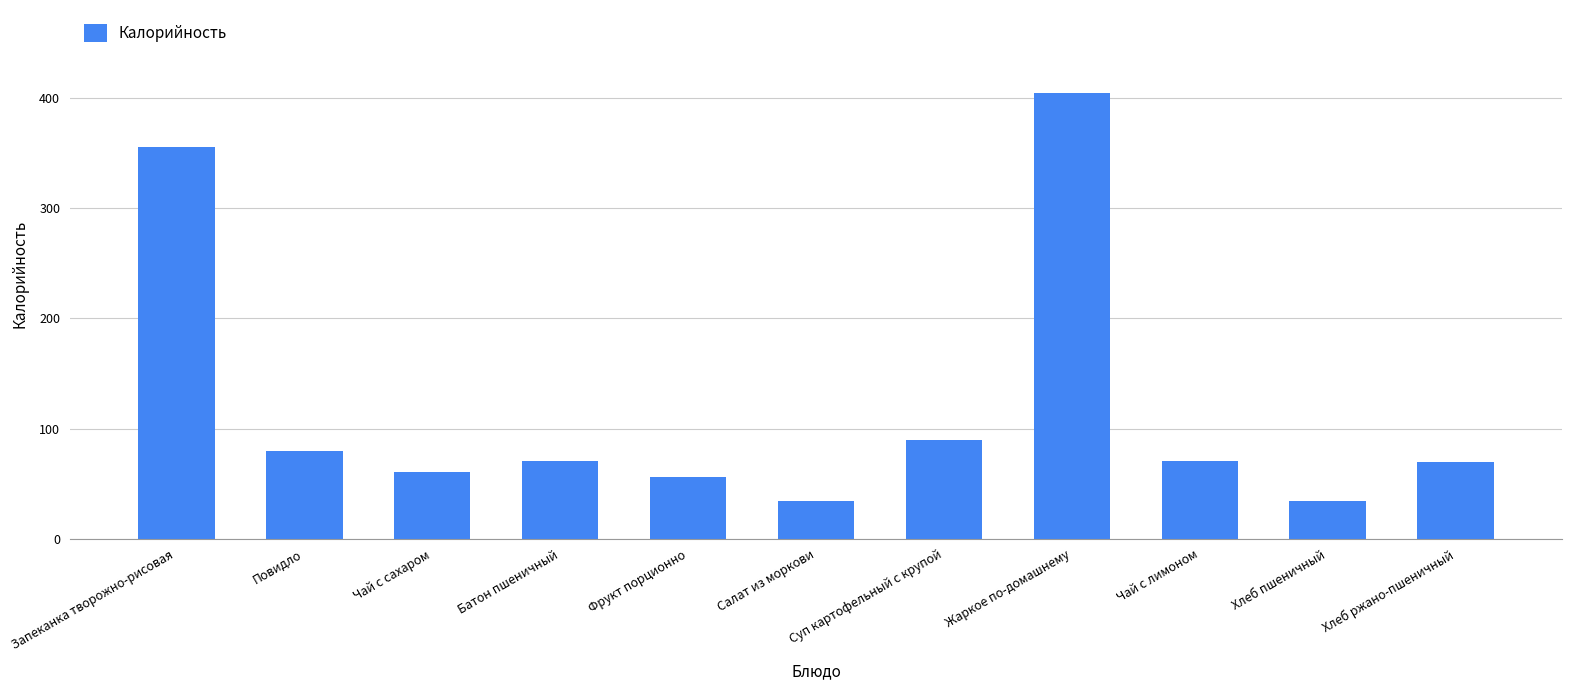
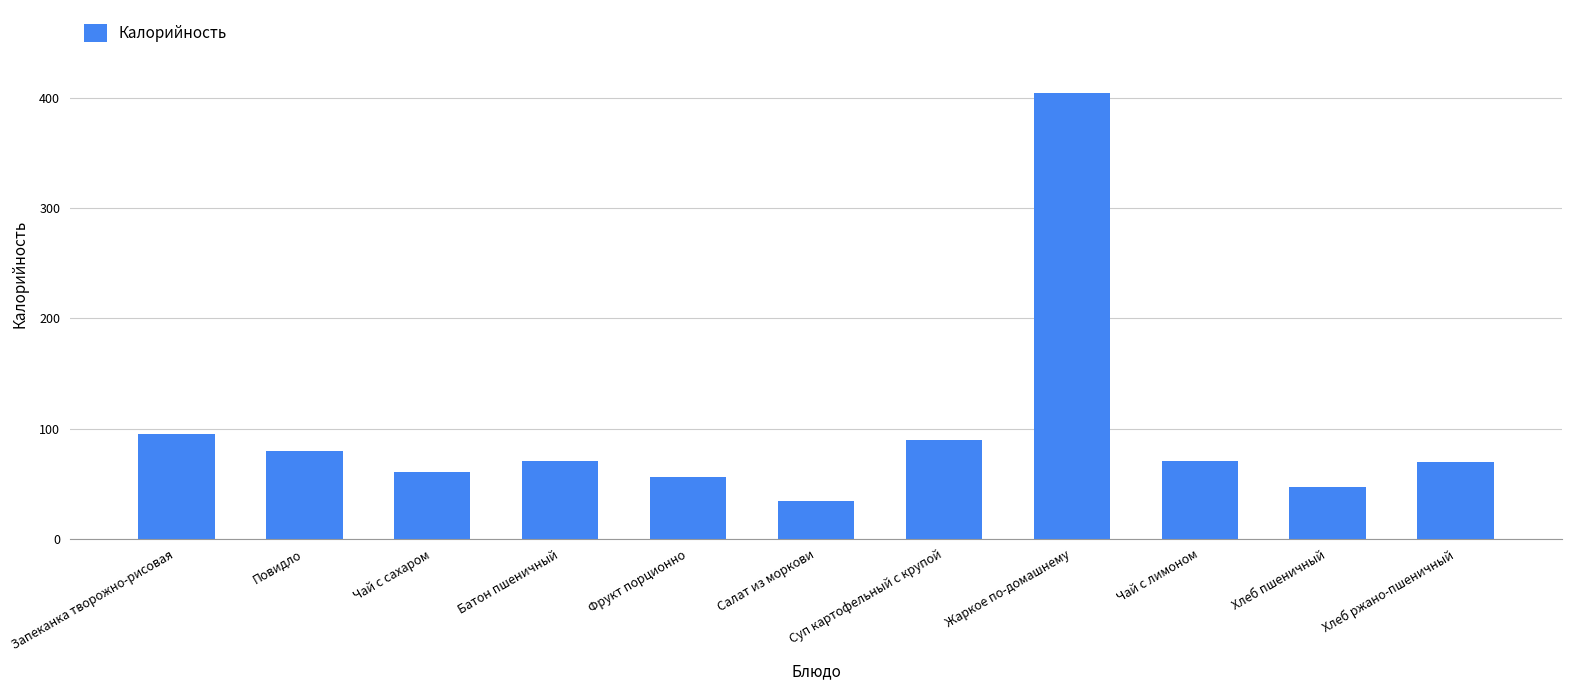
Запеканка творожно-рисовая: 356 -> 95
Хлеб пшеничный: 35 -> 47
